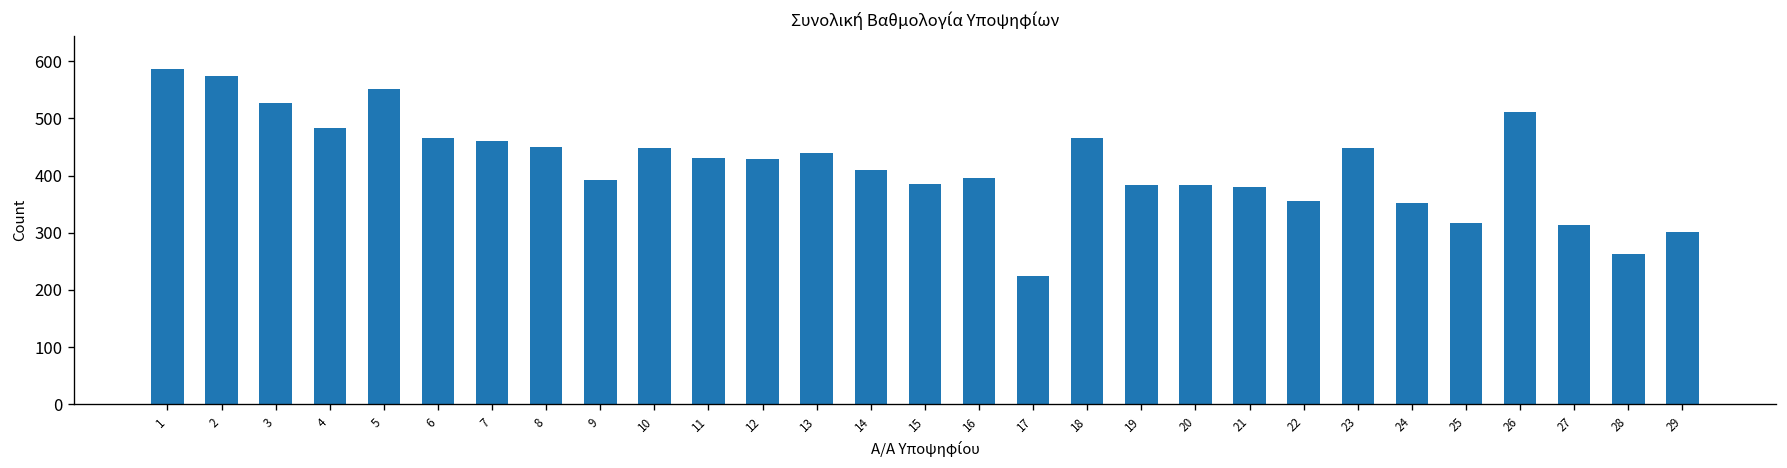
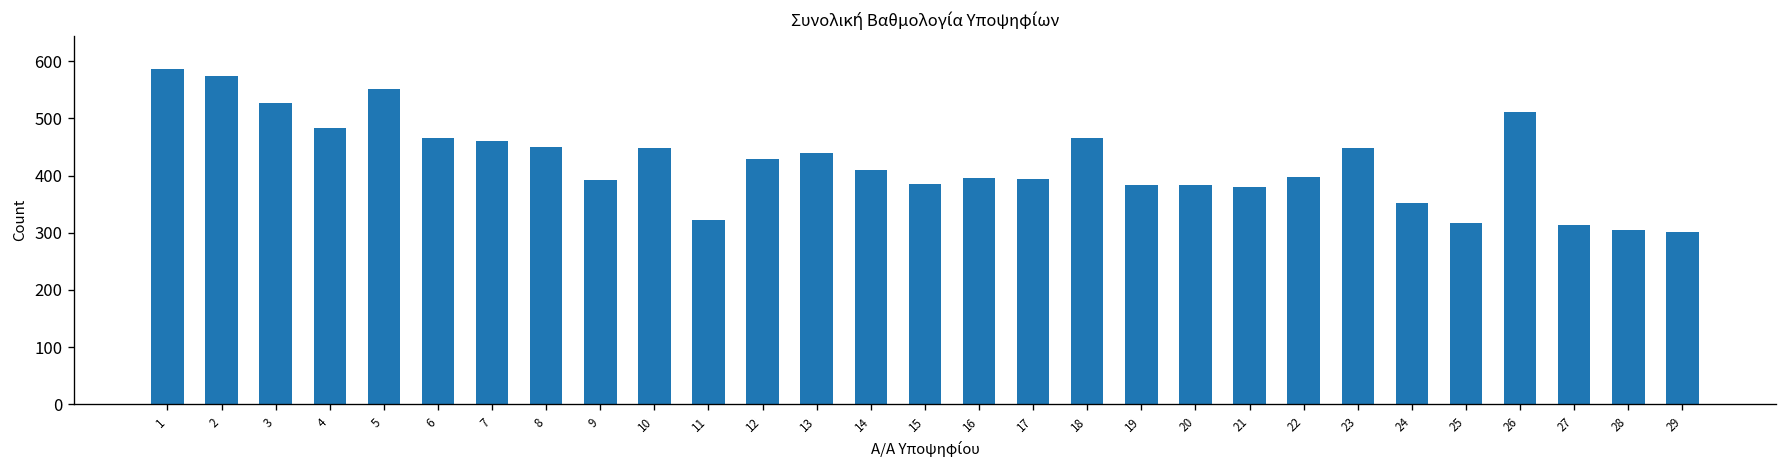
11: 430 -> 320
17: 220 -> 390
22: 360 -> 400
28: 260 -> 300
